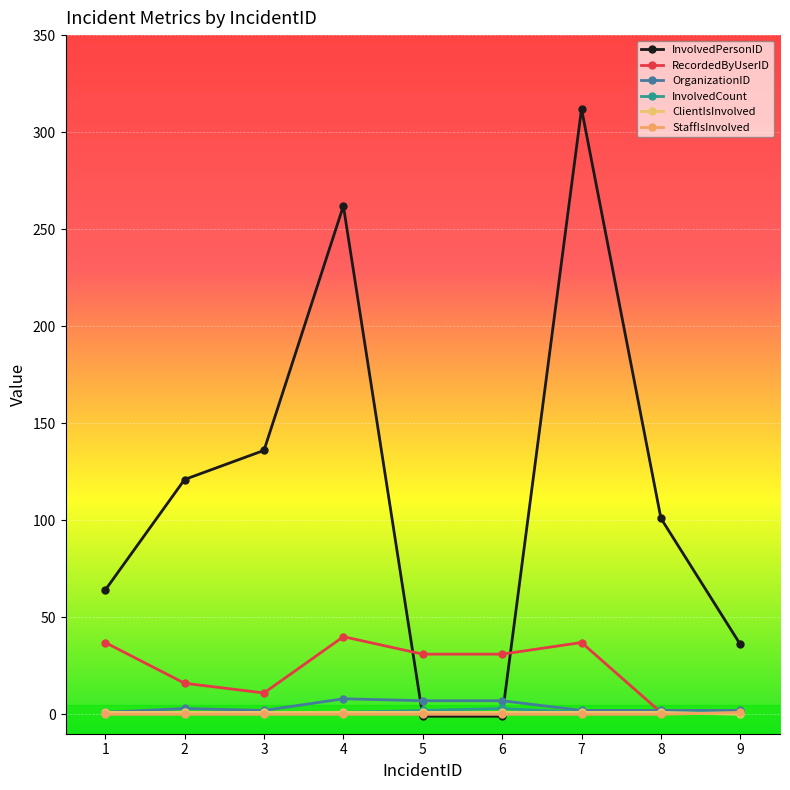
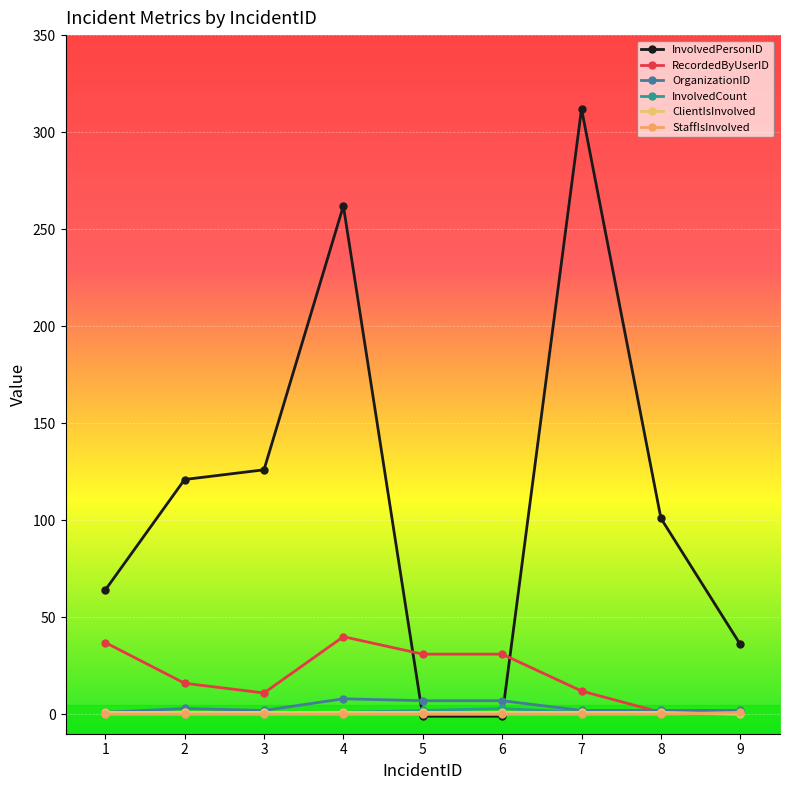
InvolvedPersonID, 3: 136 -> 126
RecordedByUserID, 7: 37 -> 12
